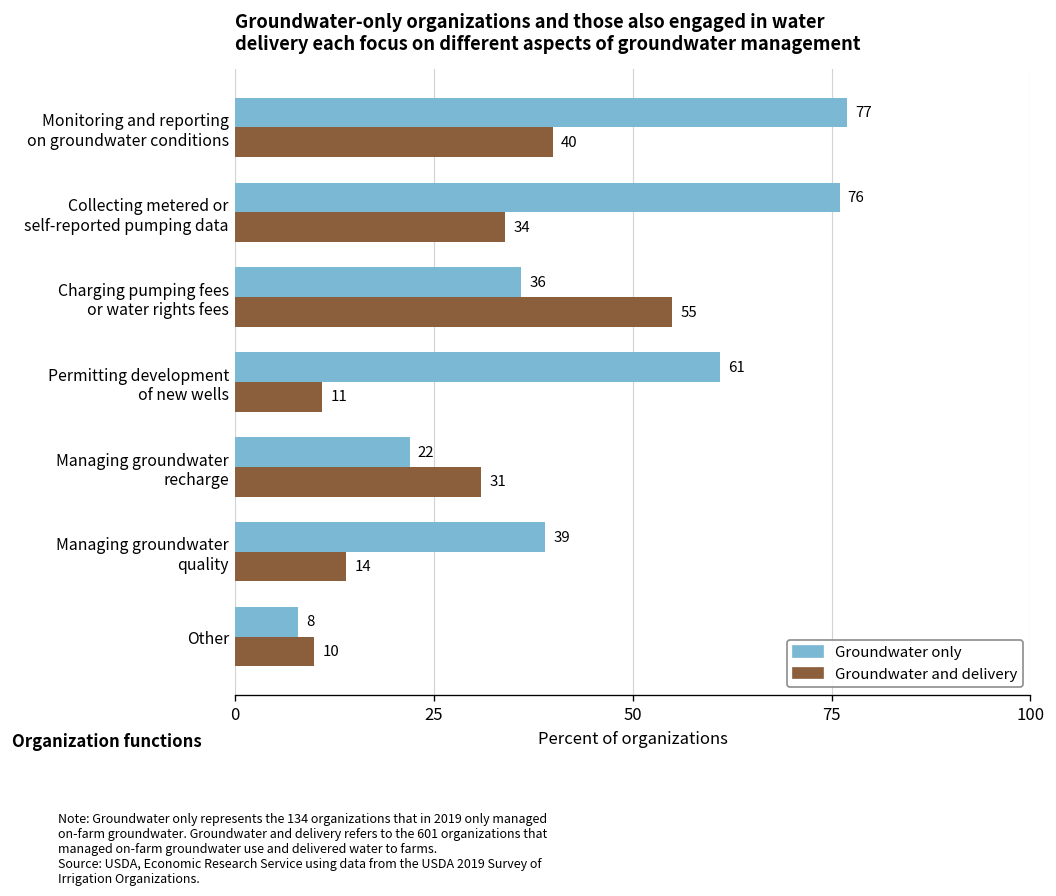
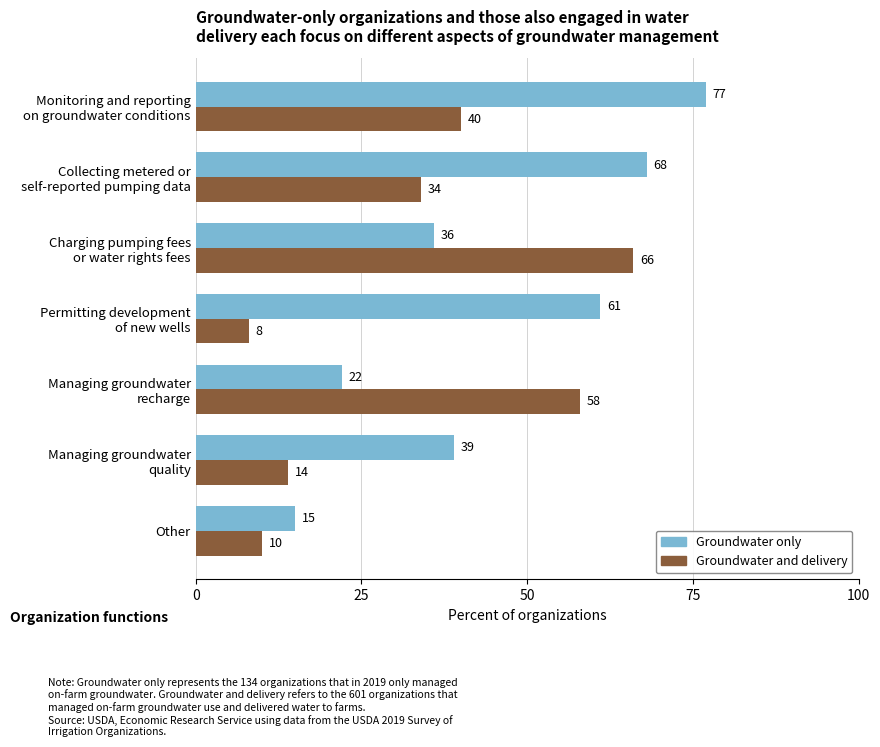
Groundwater only, Collecting metered or self-reported pumping data: 76 -> 68
Groundwater and delivery, Charging pumping fees or water rights fees: 55 -> 66
Groundwater and delivery, Permitting development of new wells: 11 -> 8
Groundwater and delivery, Managing groundwater recharge: 31 -> 58
Groundwater only, Other: 8 -> 15
